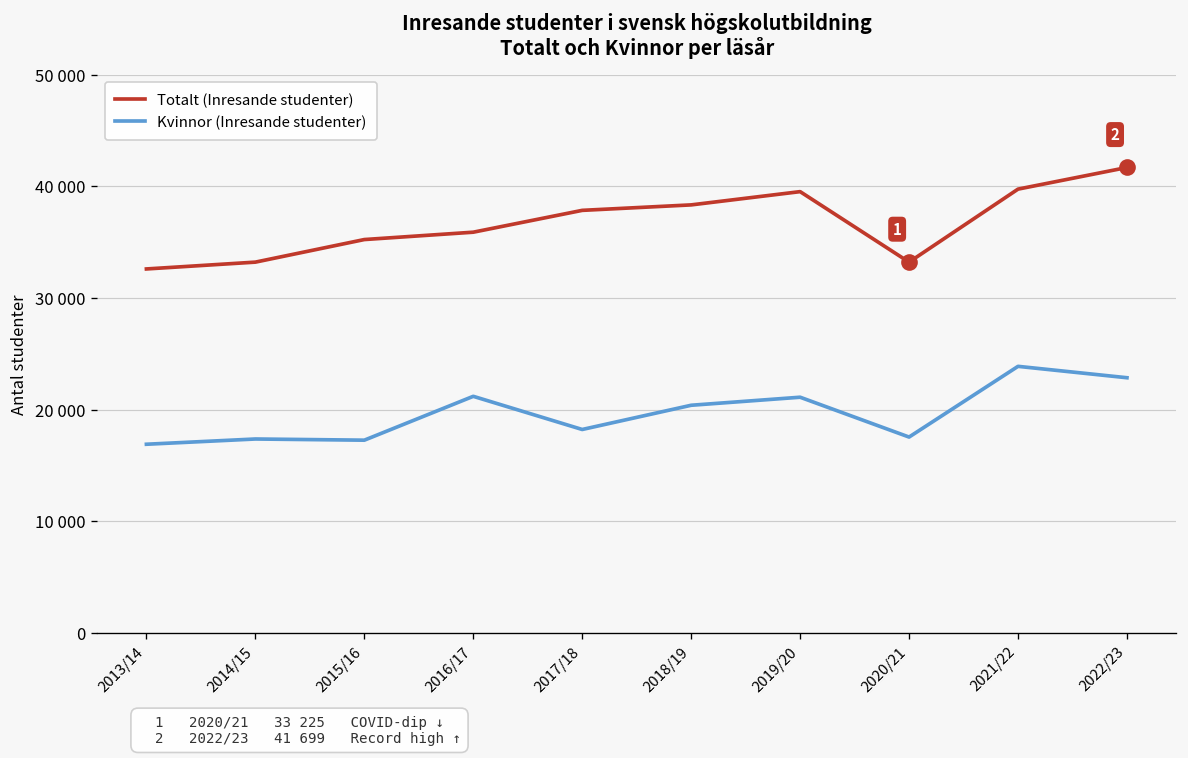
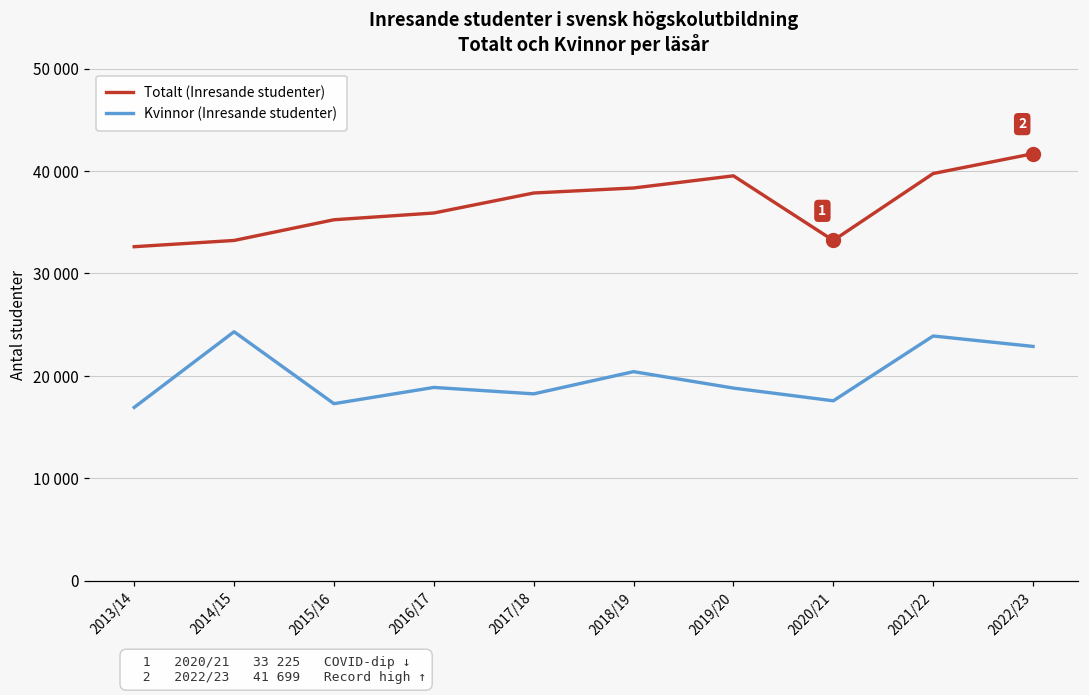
Kvinnor (Inresande studenter), 2014/15: 17000 -> 24000
Kvinnor (Inresande studenter), 2016/17: 21000 -> 19000
Kvinnor (Inresande studenter), 2019/20: 21000 -> 19000
